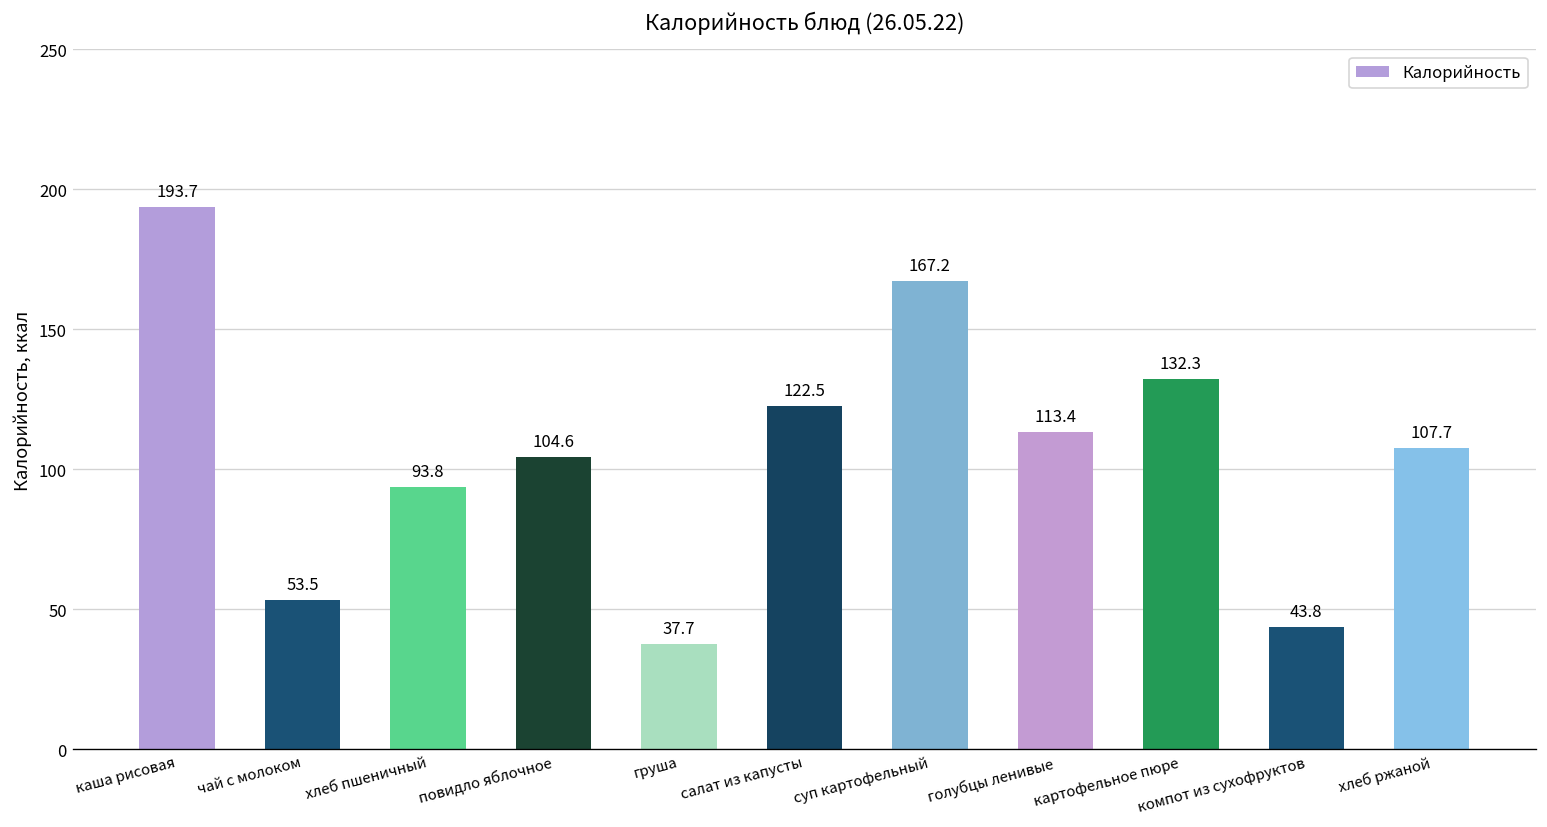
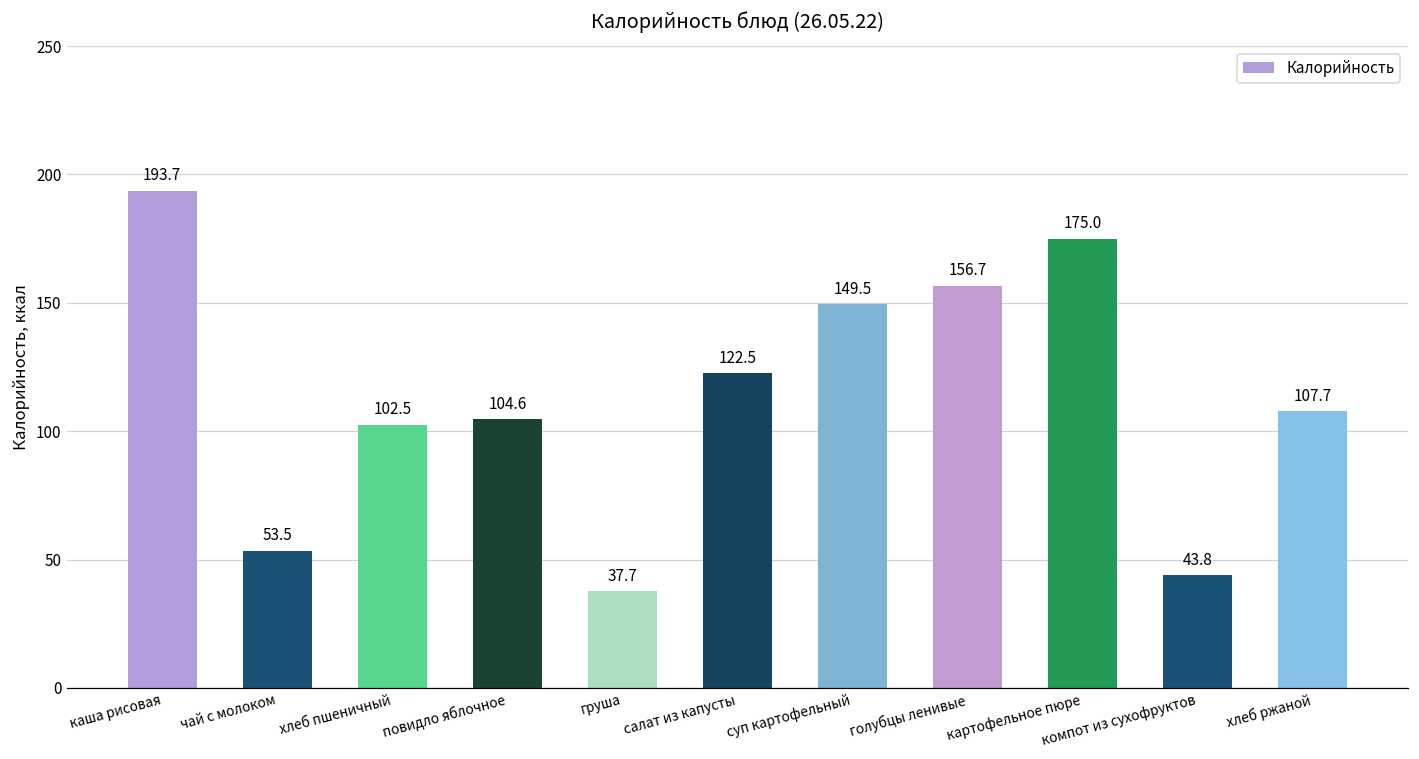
хлеб пшеничный: 93.8 -> 102.5
суп картофельный: 167.2 -> 149.5
голубцы ленивые: 113.4 -> 156.7
картофельное пюре: 132.3 -> 175.0
